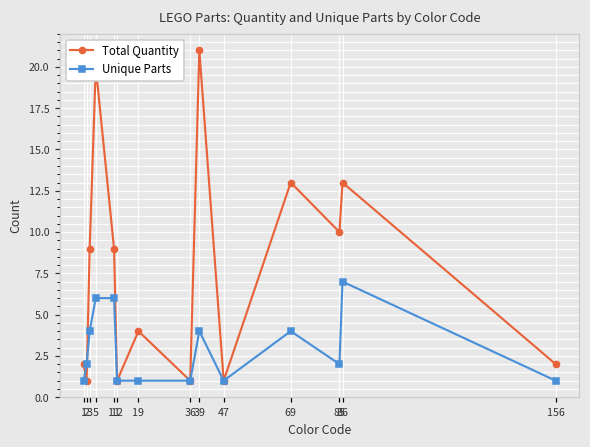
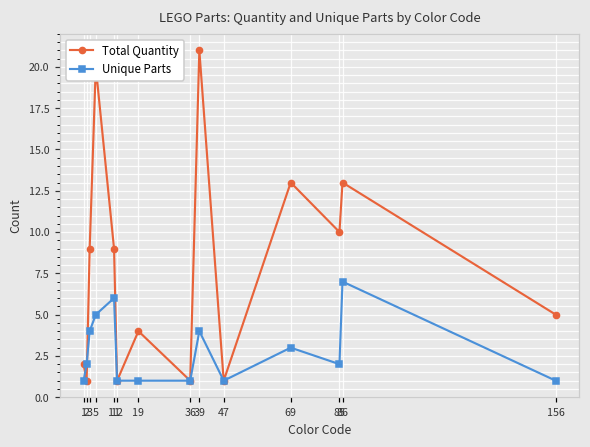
Unique Parts, 5: 6 -> 5
Unique Parts, 69: 4 -> 3
Total Quantity, 156: 2 -> 5
